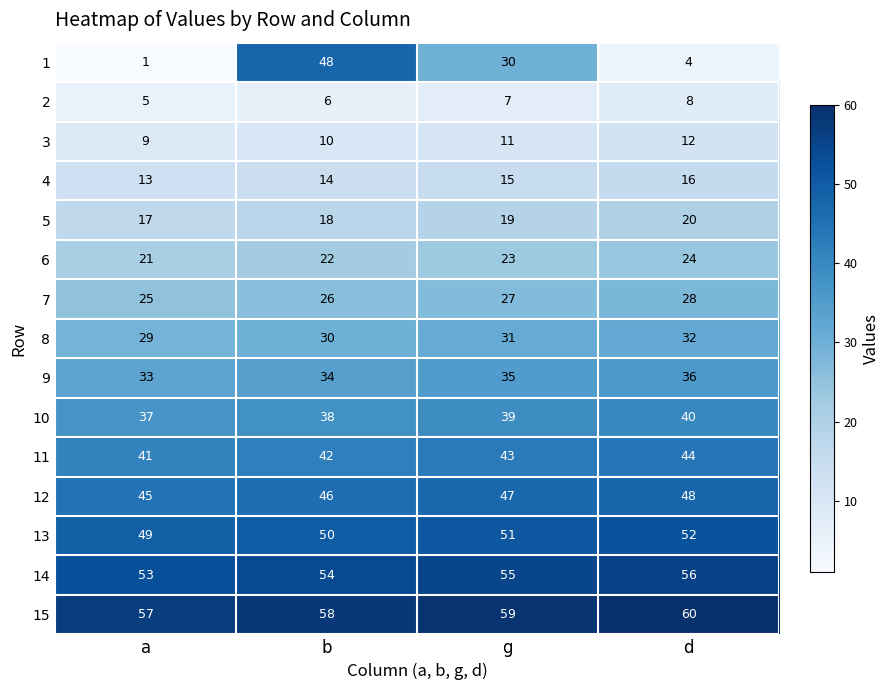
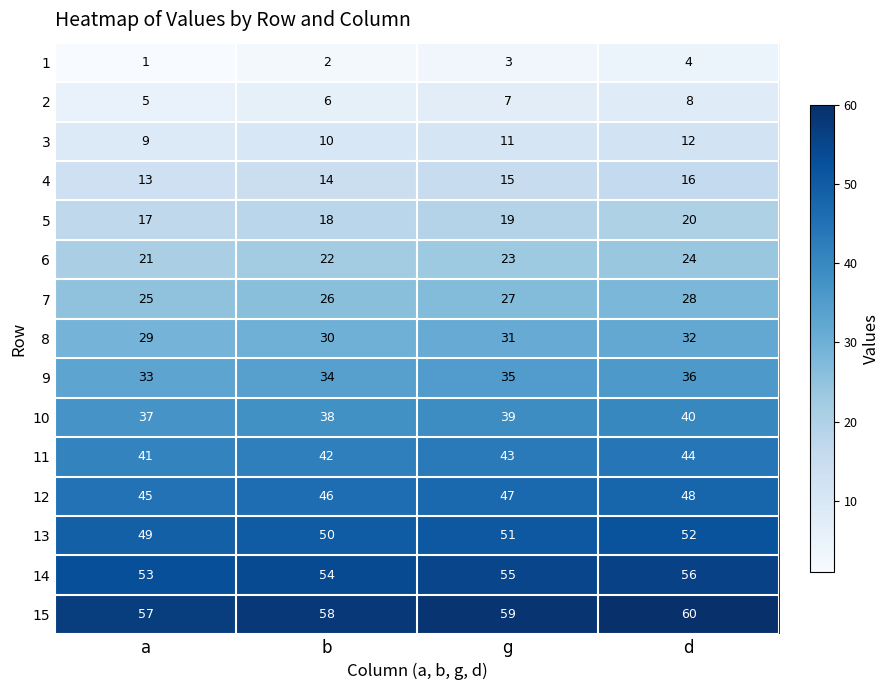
1, b: 48 -> 2
1, g: 30 -> 3
